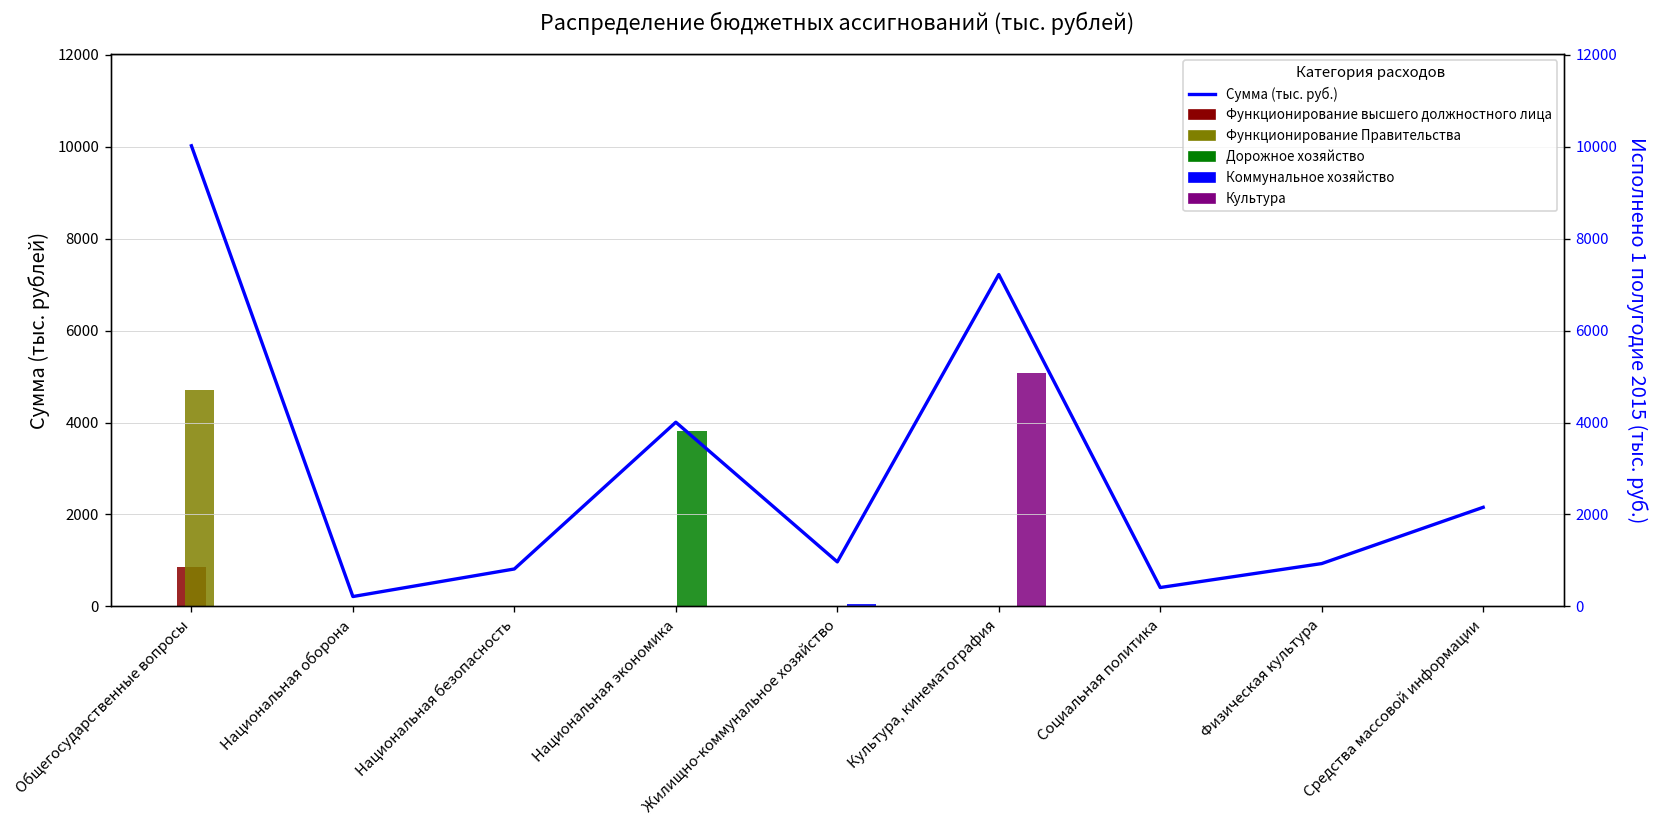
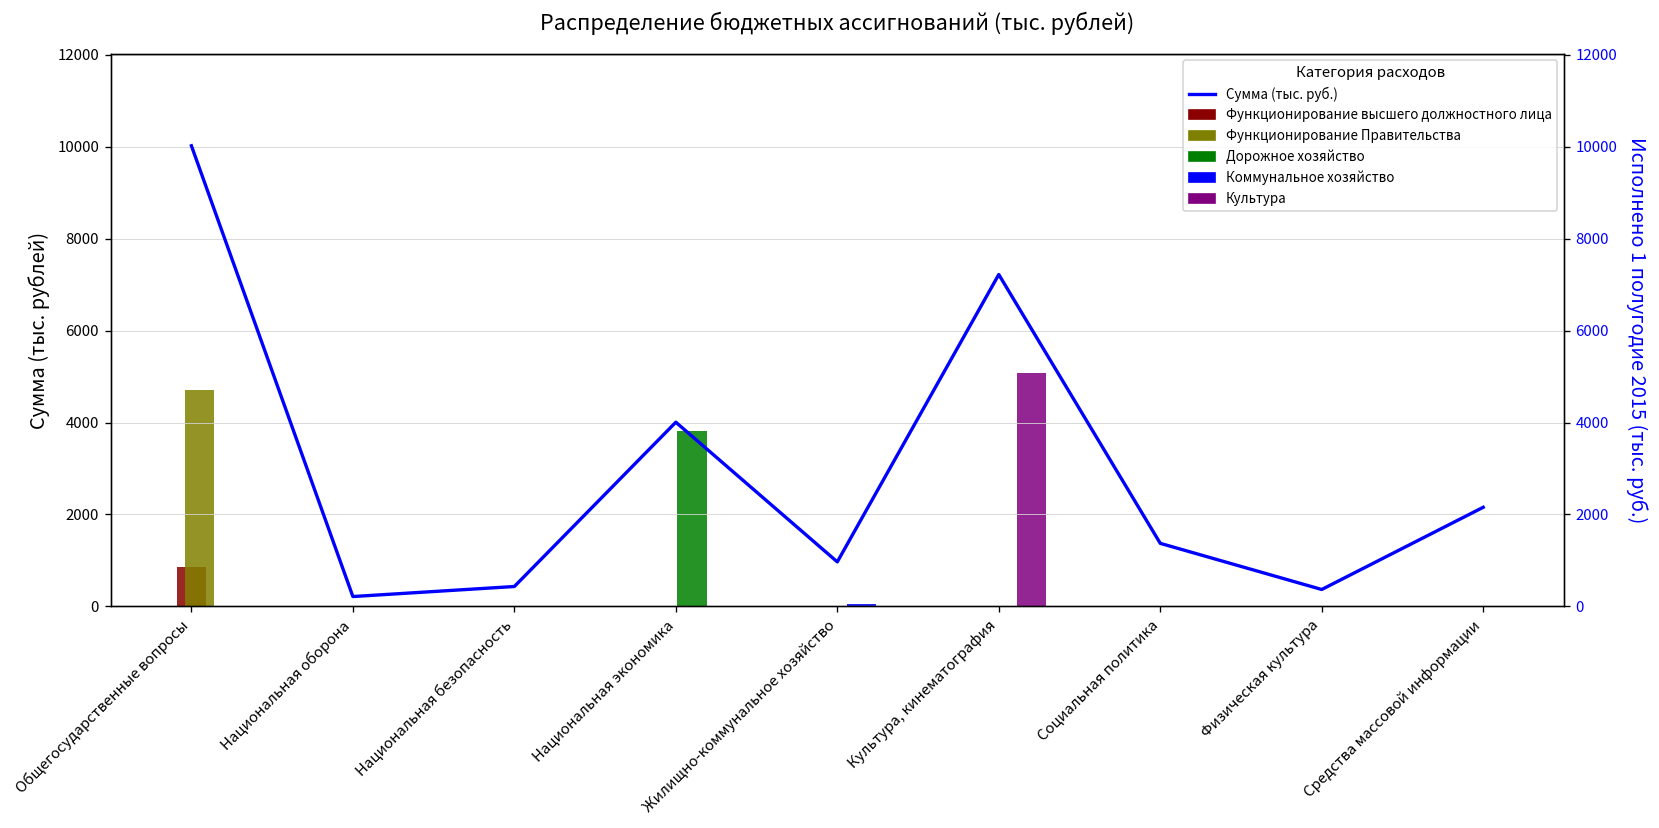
Сумма (тыс. руб.), Национальная безопасность: 800 -> 400
Сумма (тыс. руб.), Социальная политика: 400 -> 1400
Сумма (тыс. руб.), Физическая культура: 900 -> 400
